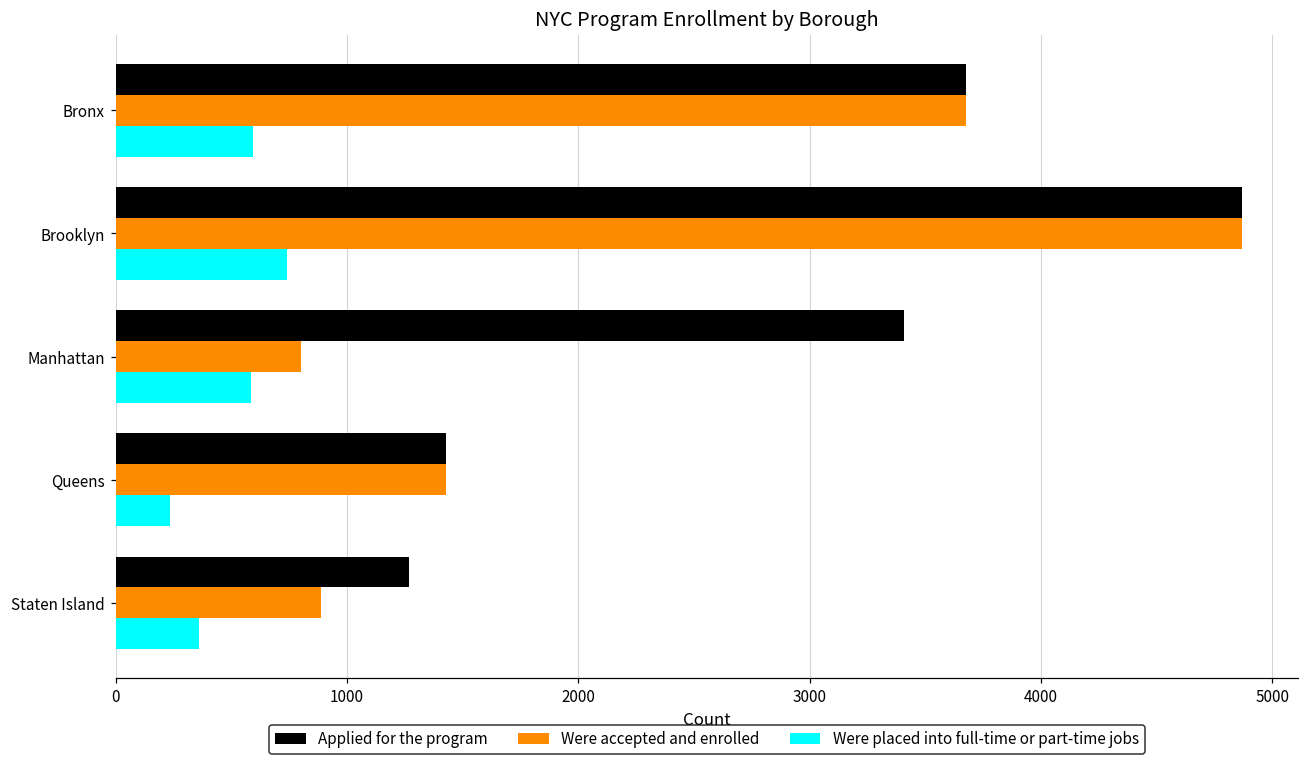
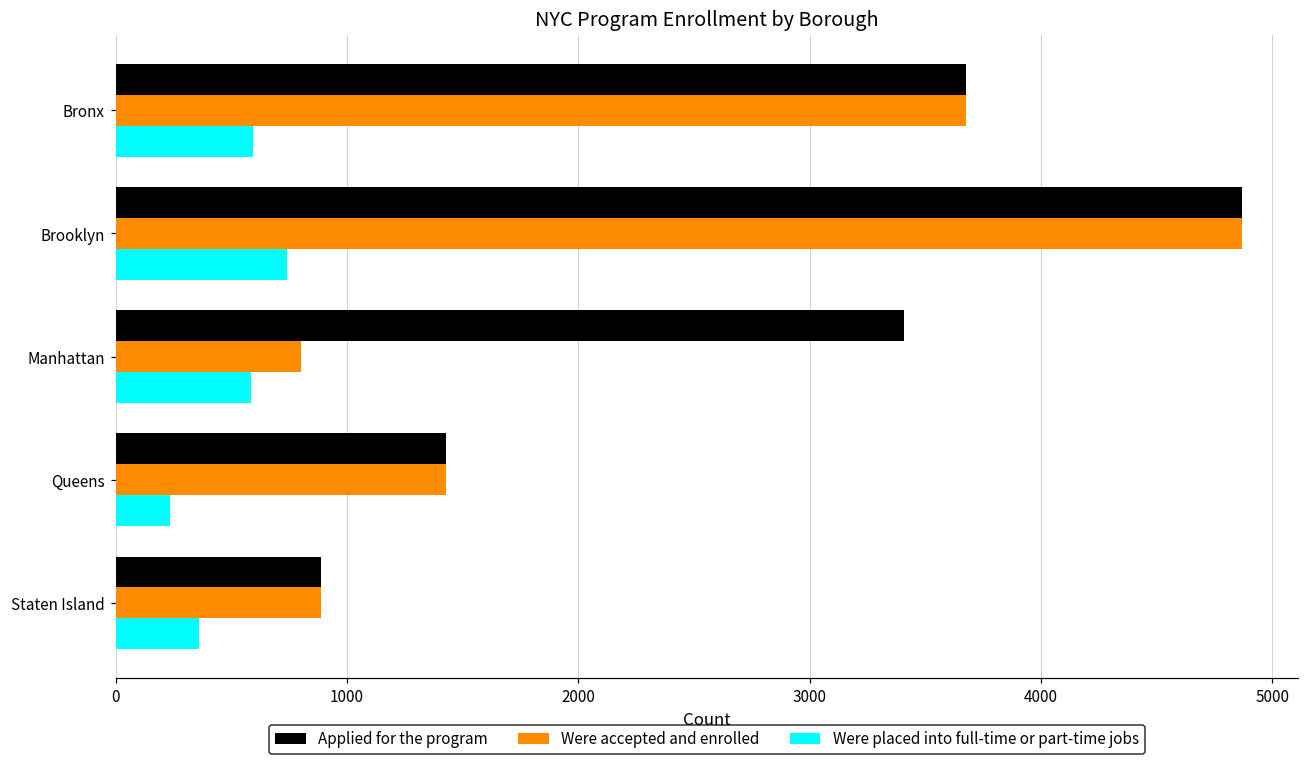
Applied for the program, Staten Island: 1270 -> 890
